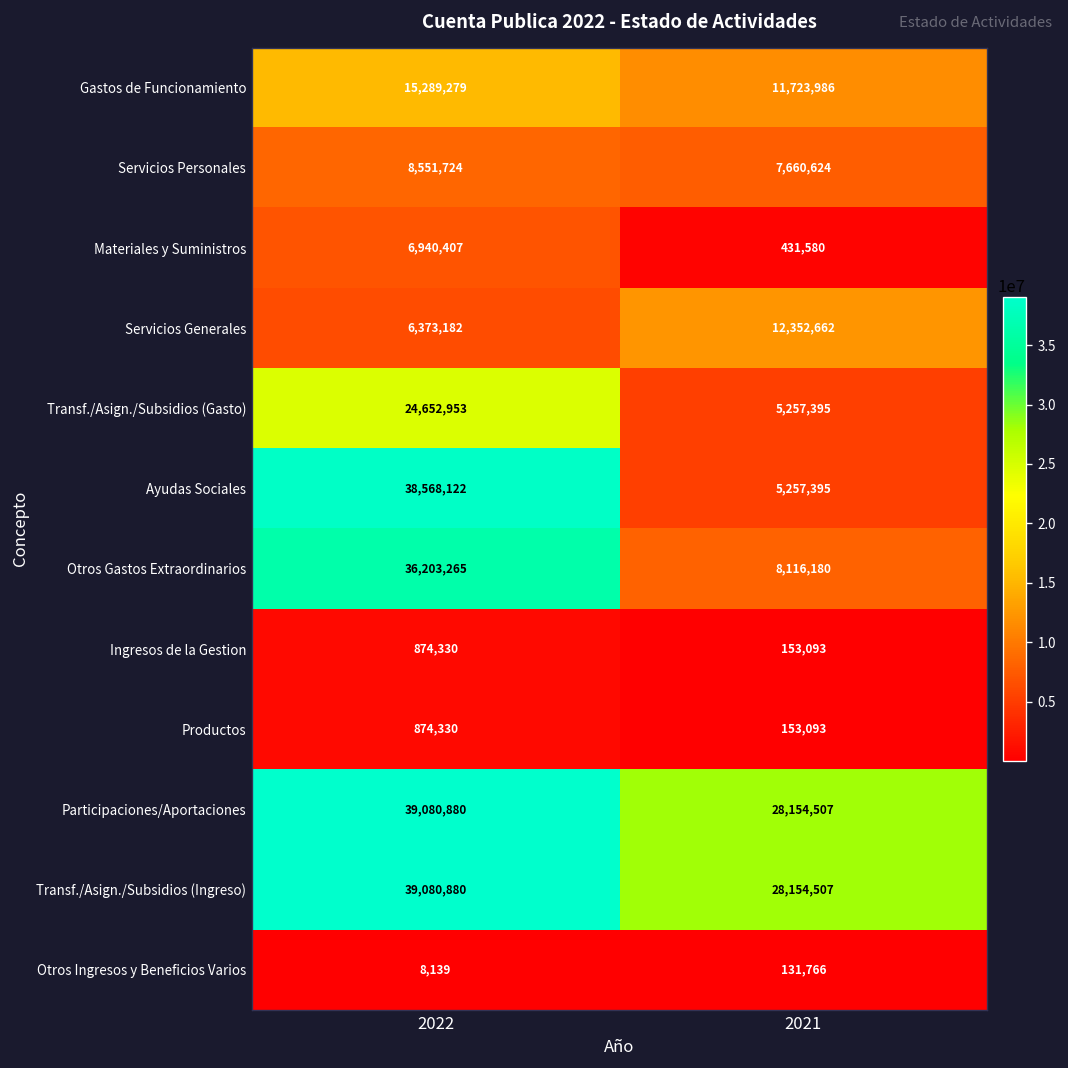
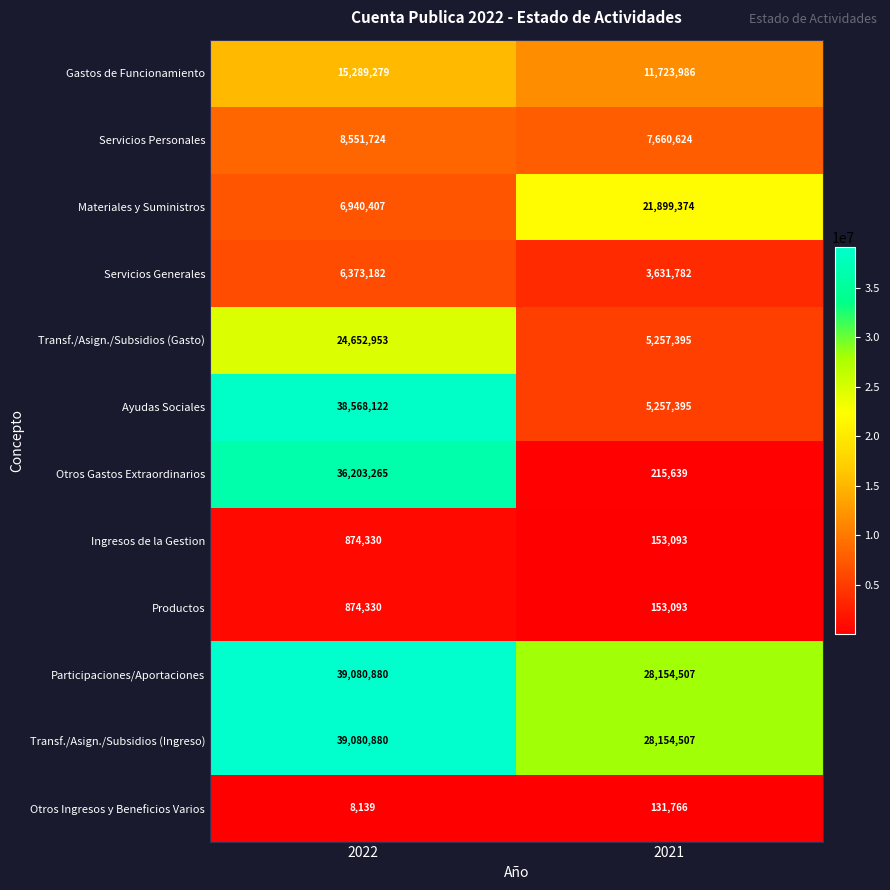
Materiales y Suministros, 2021: 431,580 -> 21,899,374
Servicios Generales, 2021: 12,352,662 -> 3,631,782
Otros Gastos Extraordinarios, 2021: 8,116,180 -> 215,639
